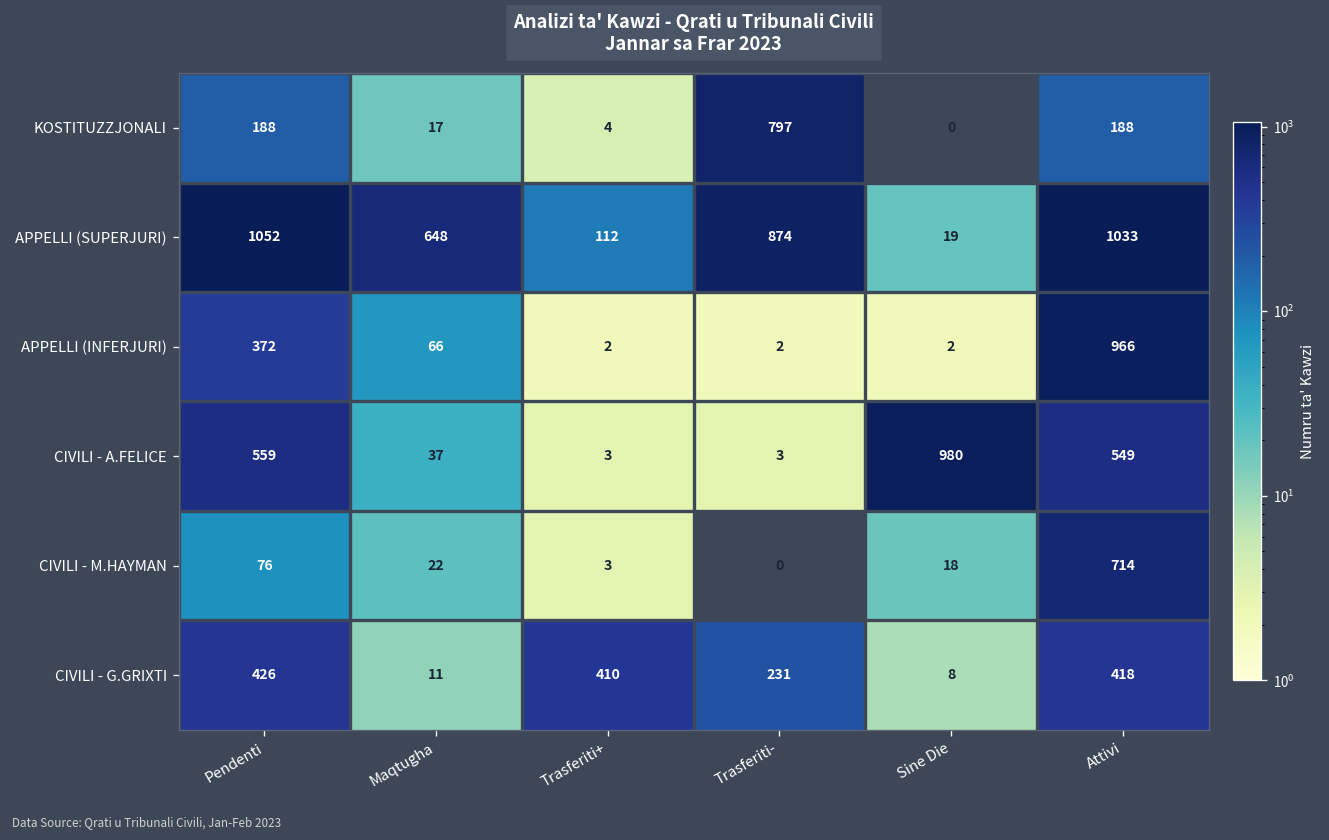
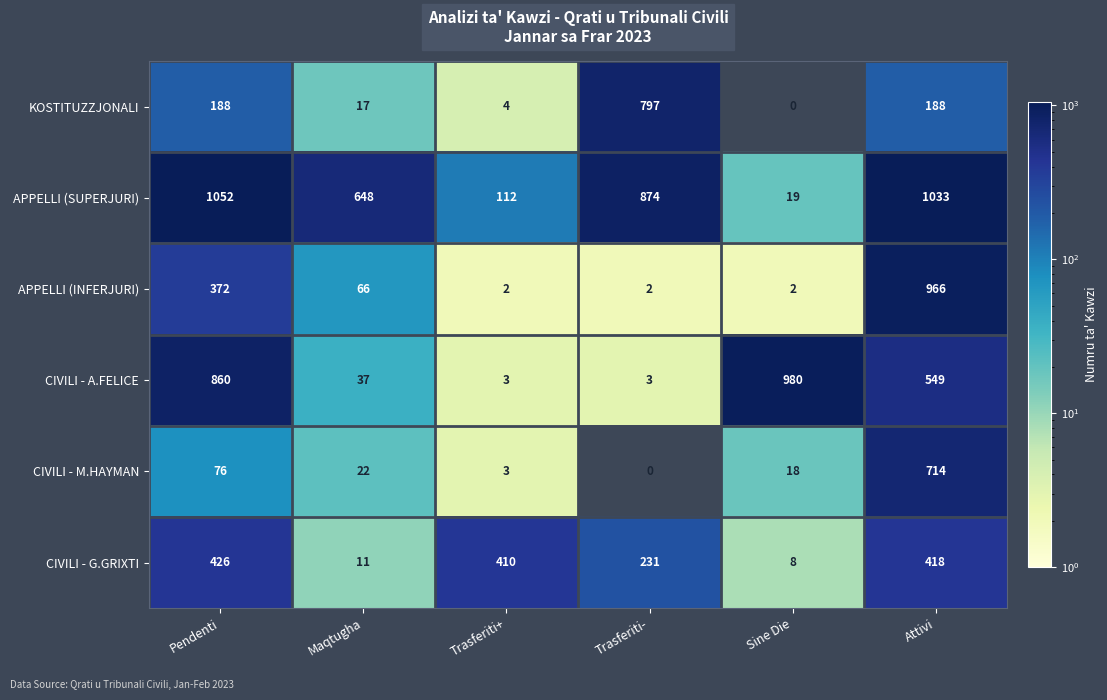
CIVILI - A.FELICE, Pendenti: 559 -> 860
